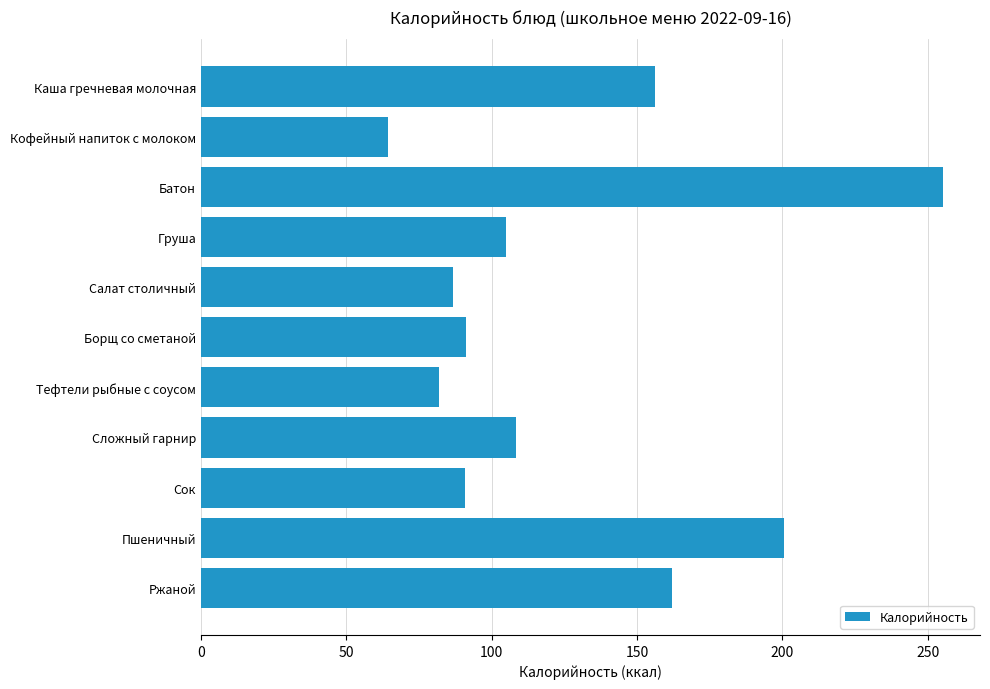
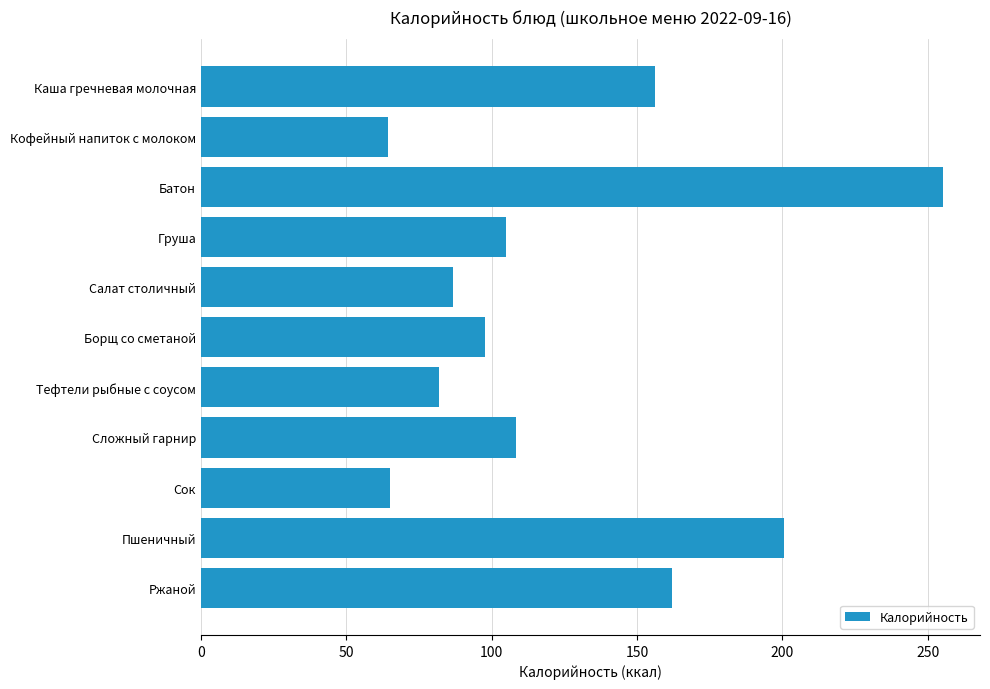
Борщ со сметаной: 91 -> 98
Сок: 91 -> 65
